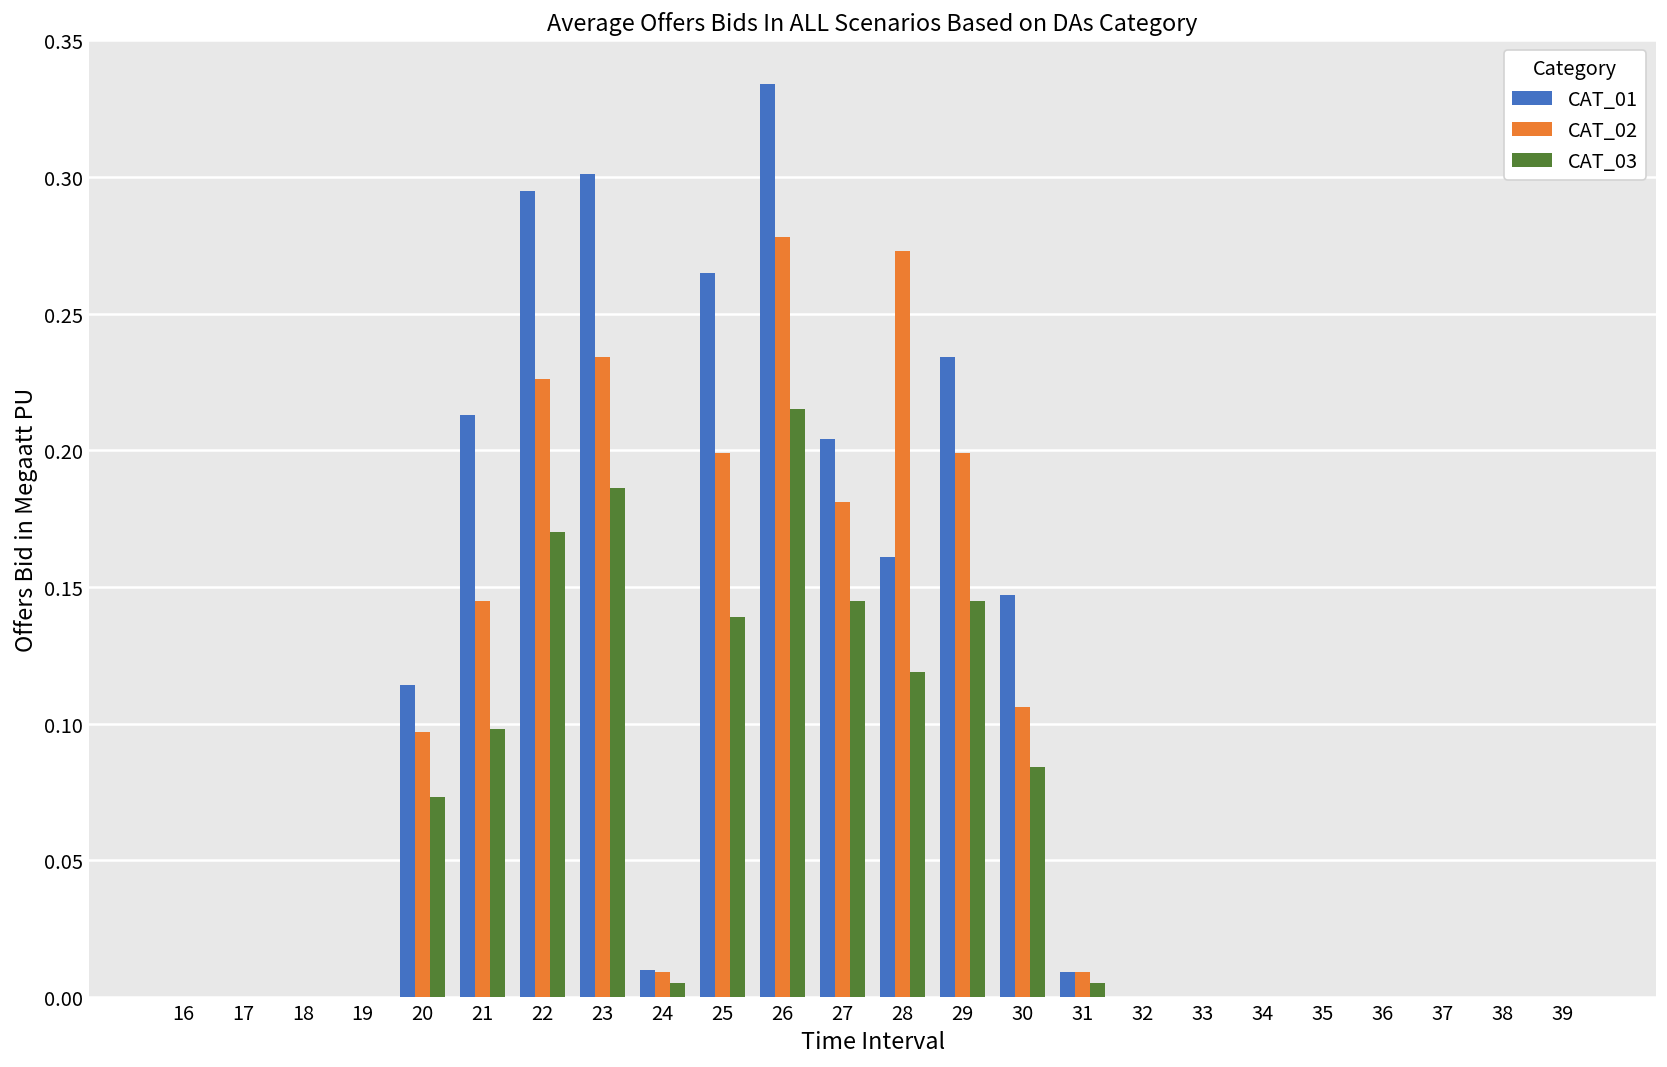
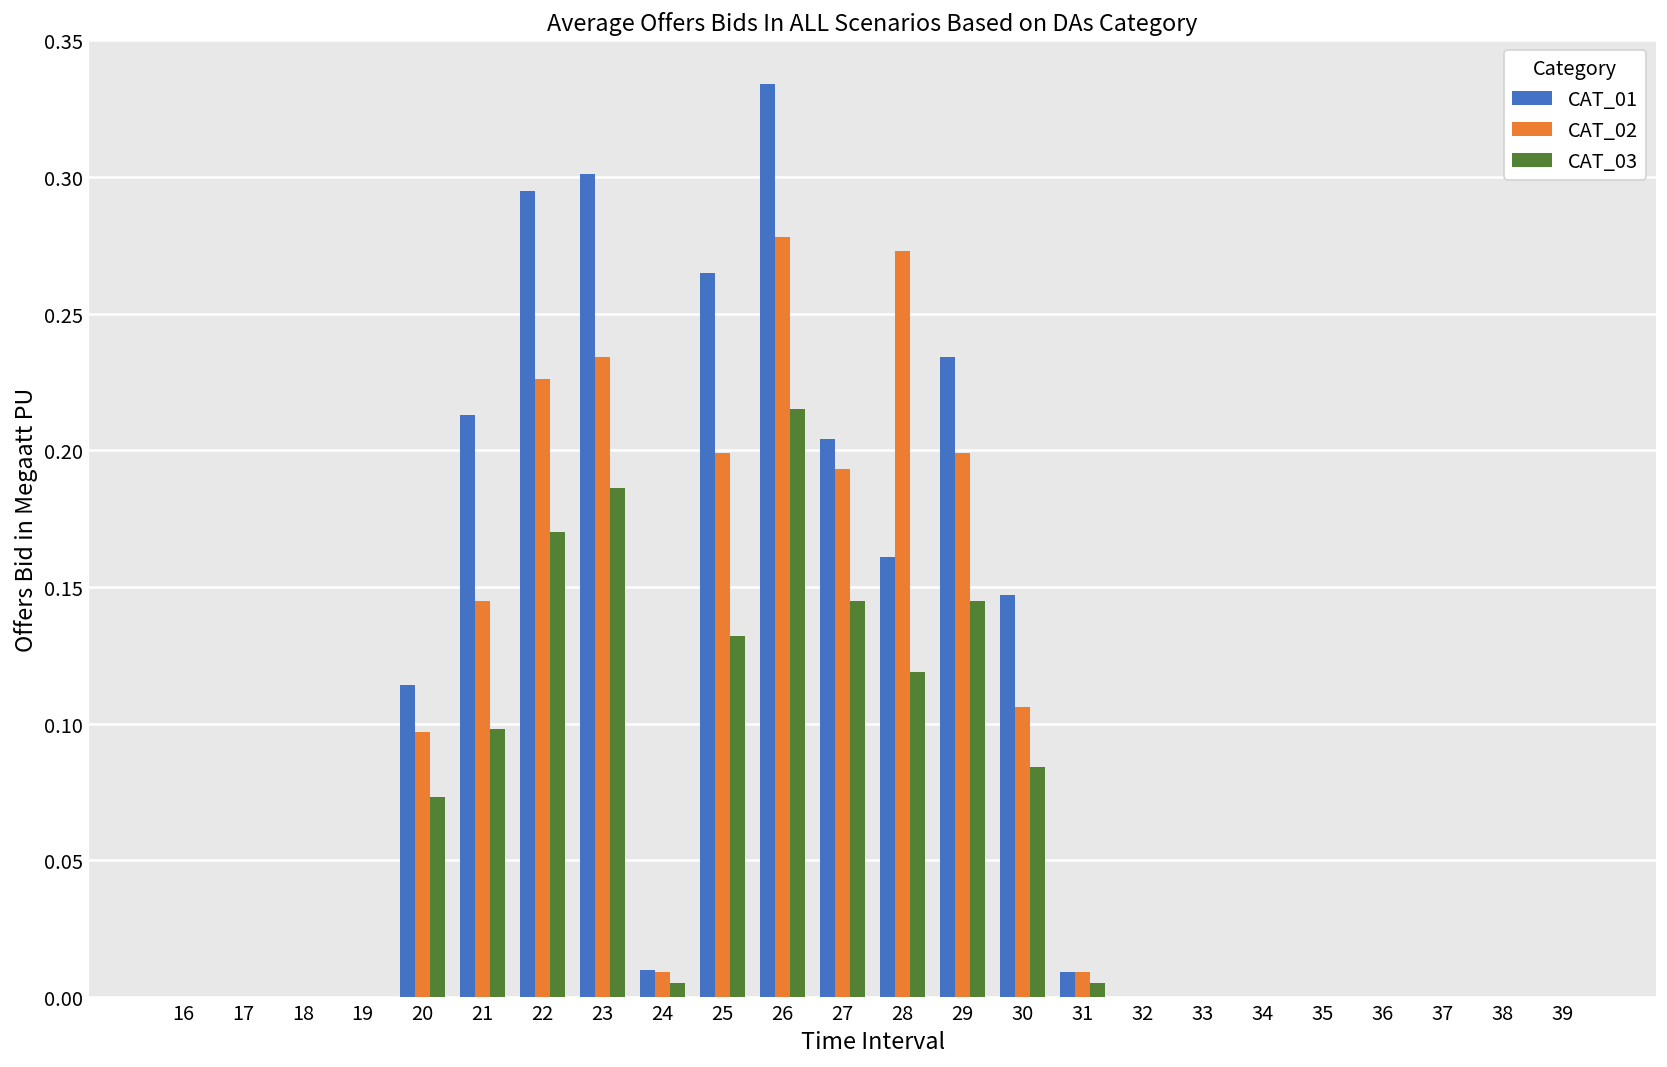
CAT_03, 25: 0.139 -> 0.132
CAT_02, 27: 0.181 -> 0.193
